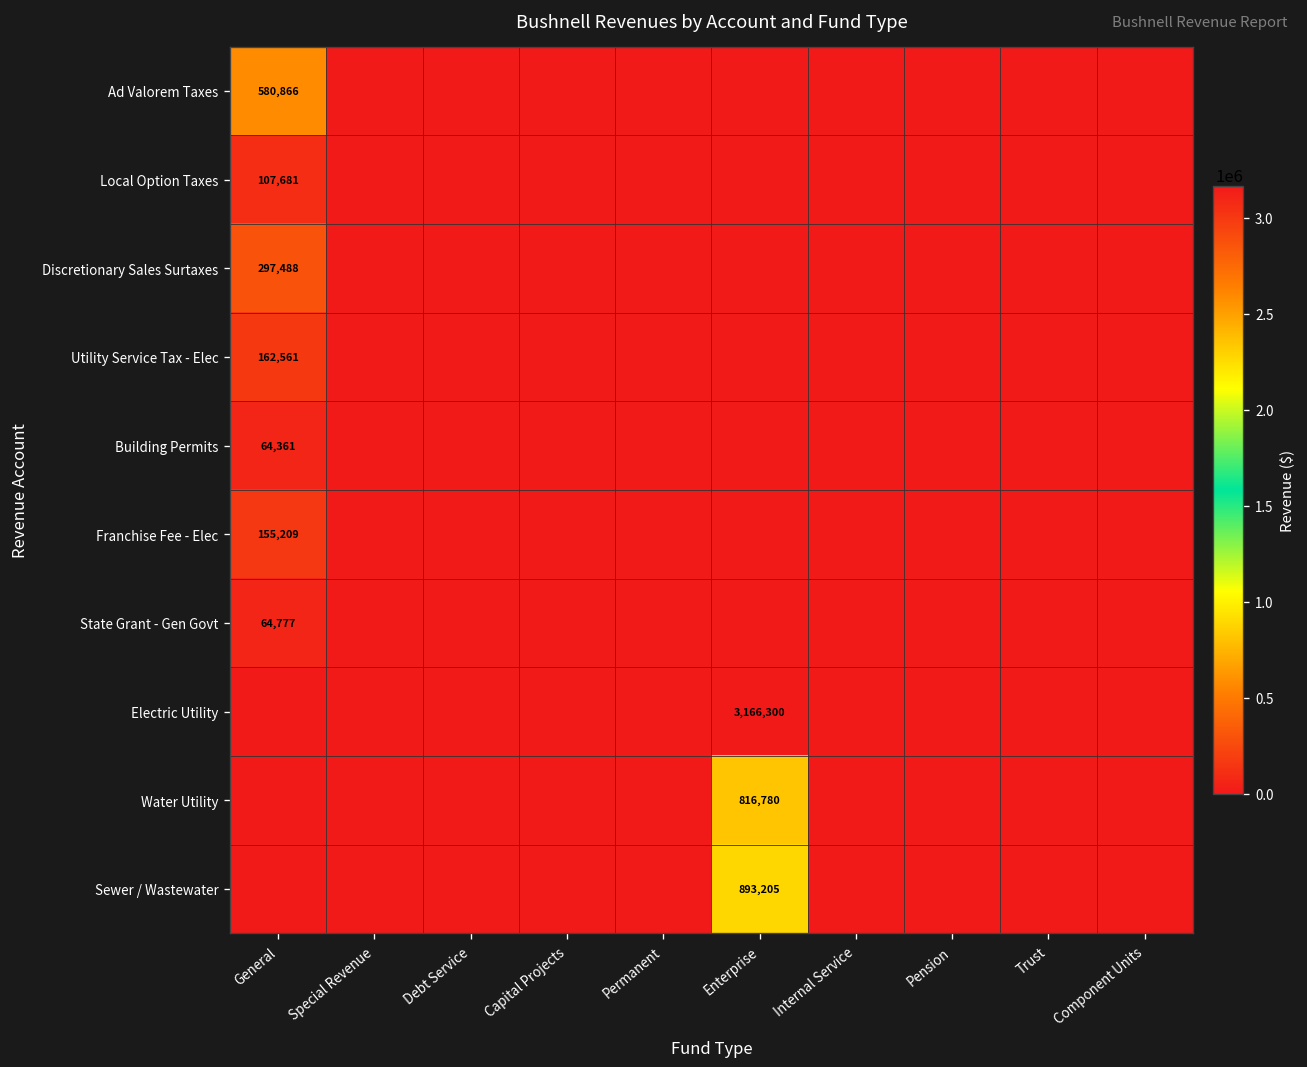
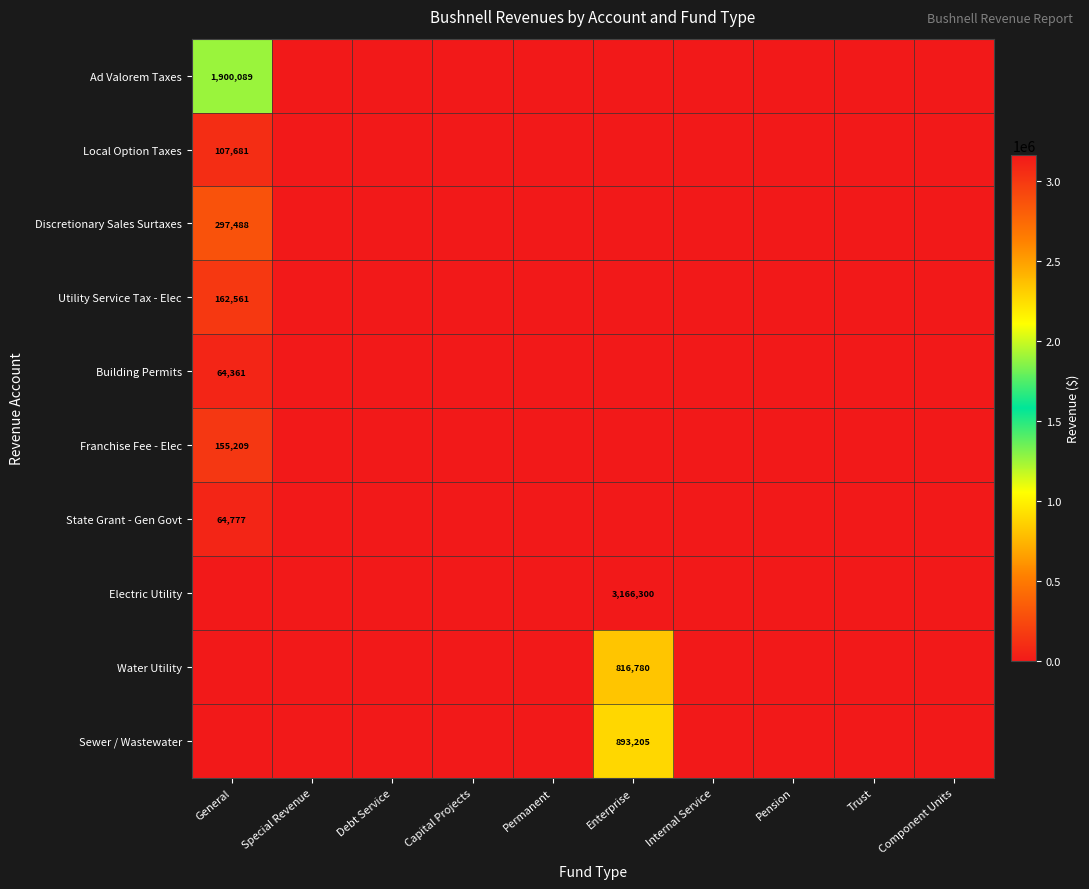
Ad Valorem Taxes, General: 580,866 -> 1,900,089
